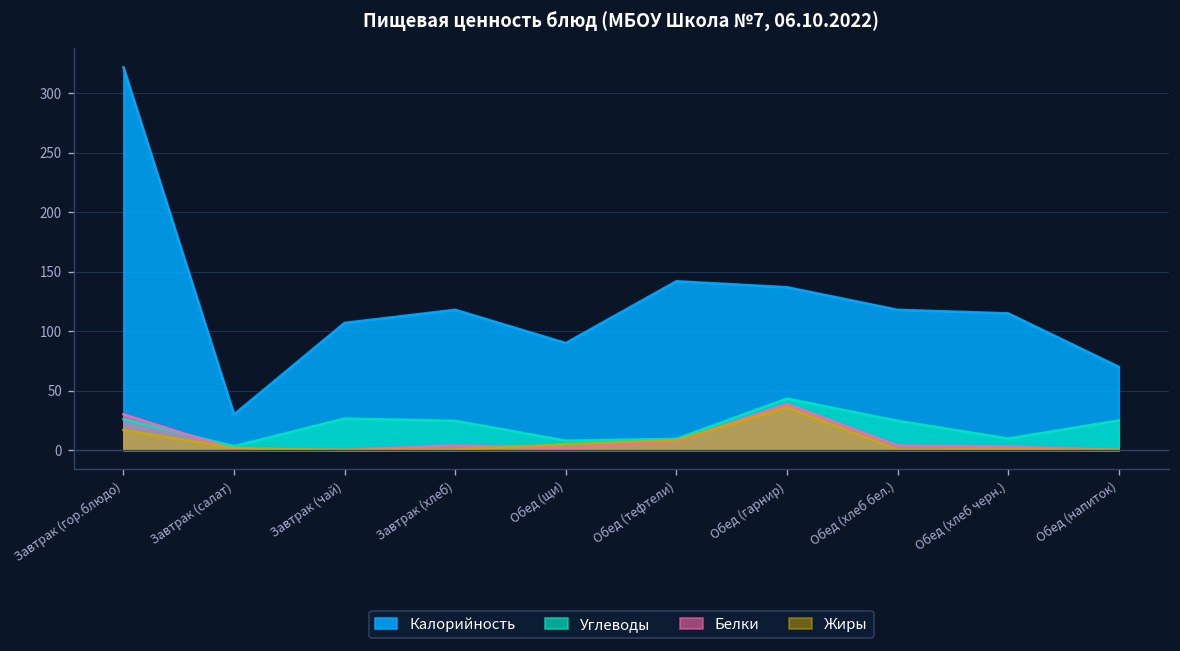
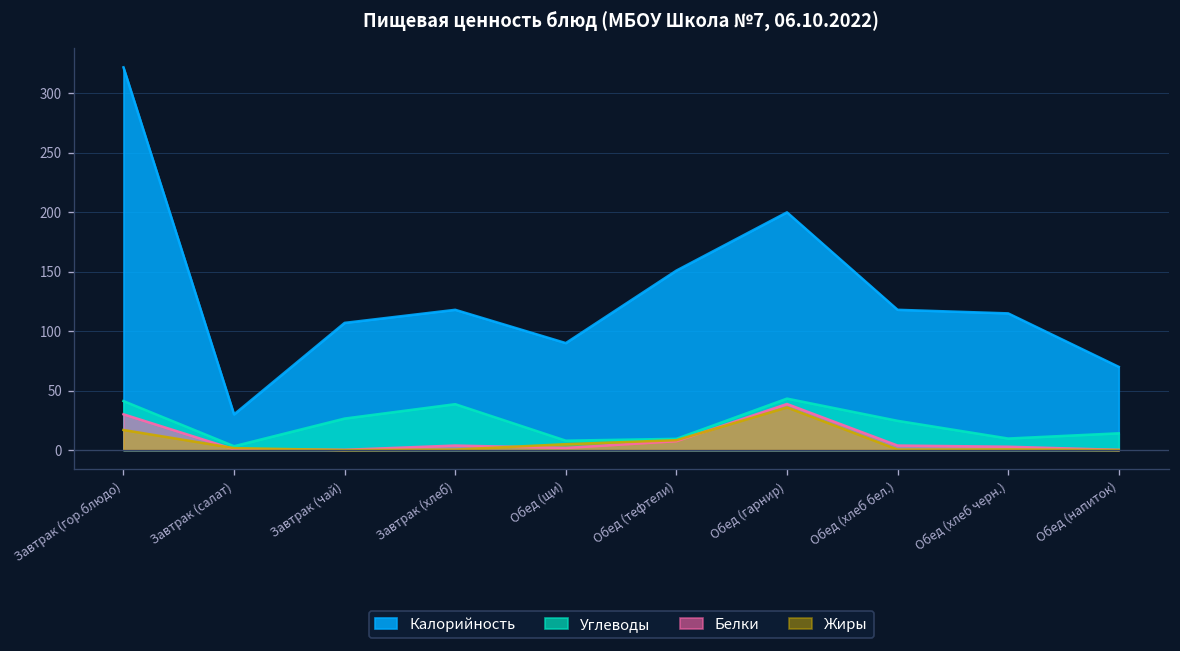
Углеводы, Завтрак (гор.блюдо): 30 -> 40
Углеводы, Завтрак (хлеб): 20 -> 40
Калорийность, Обед (тефтели): 140 -> 150
Калорийность, Обед (гарнир): 140 -> 200
Углеводы, Обед (напиток): 20 -> 10
